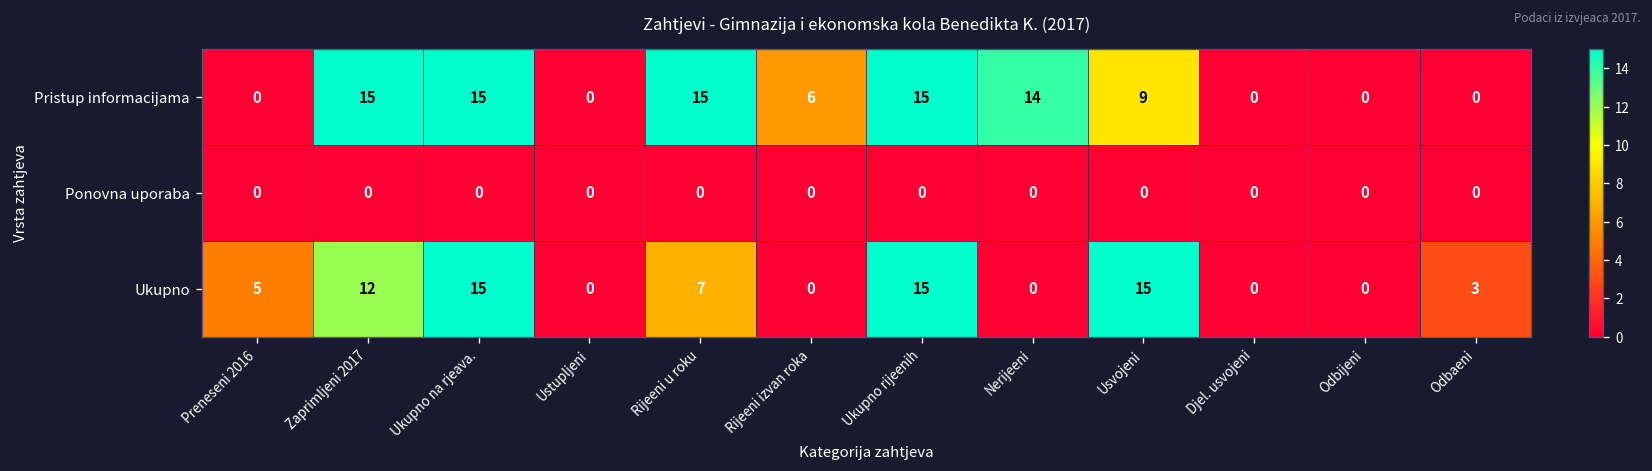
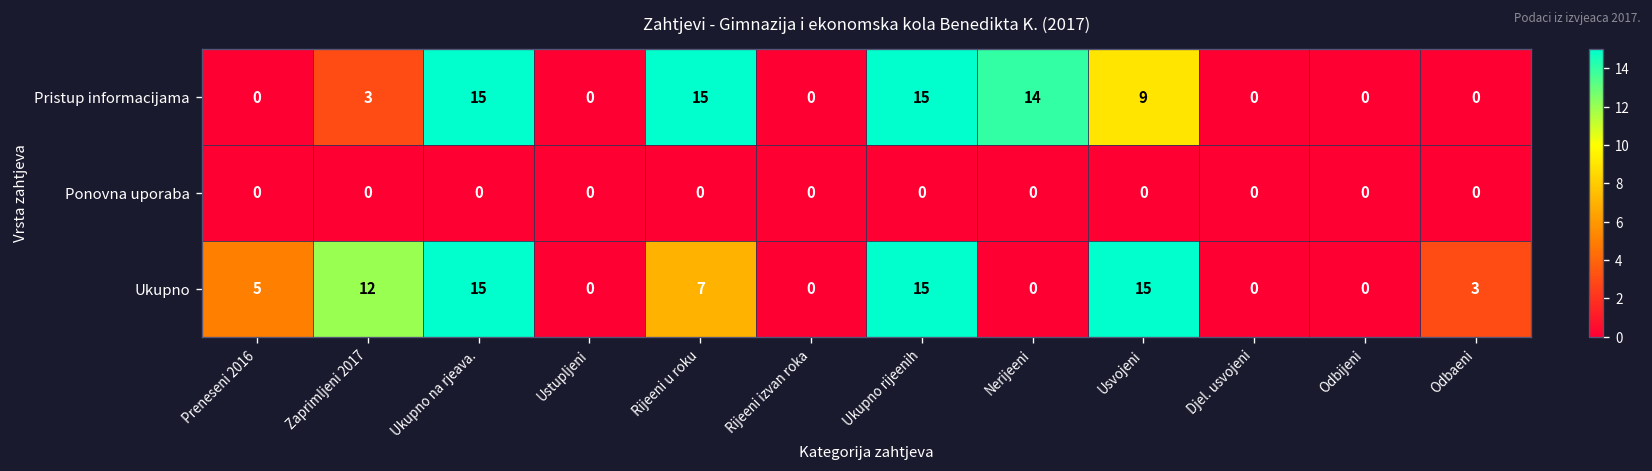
Pristup informacijama, Zaprimljeni 2017: 15 -> 3
Pristup informacijama, Rijeeni izvan roka: 6 -> 0
